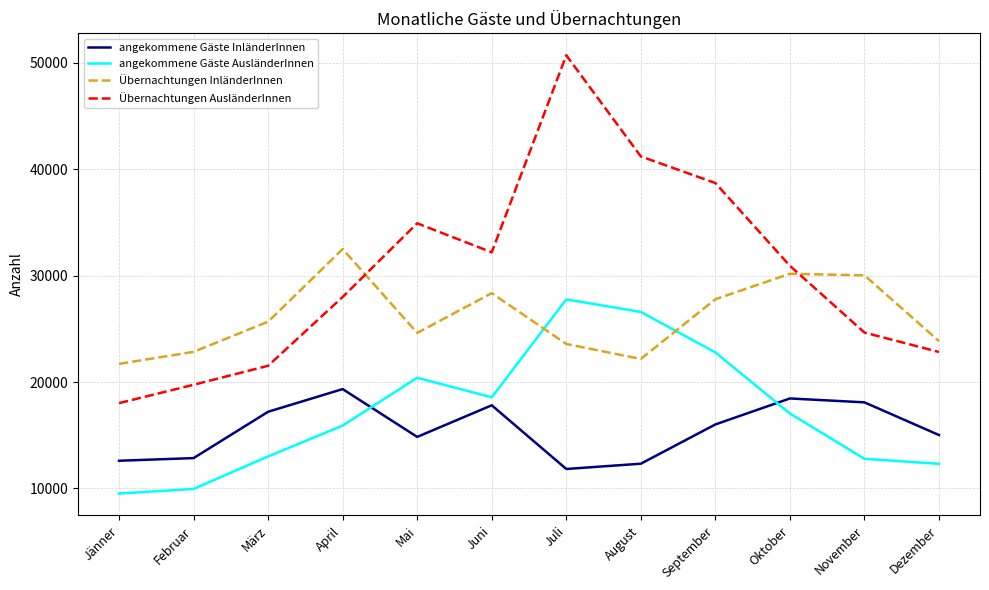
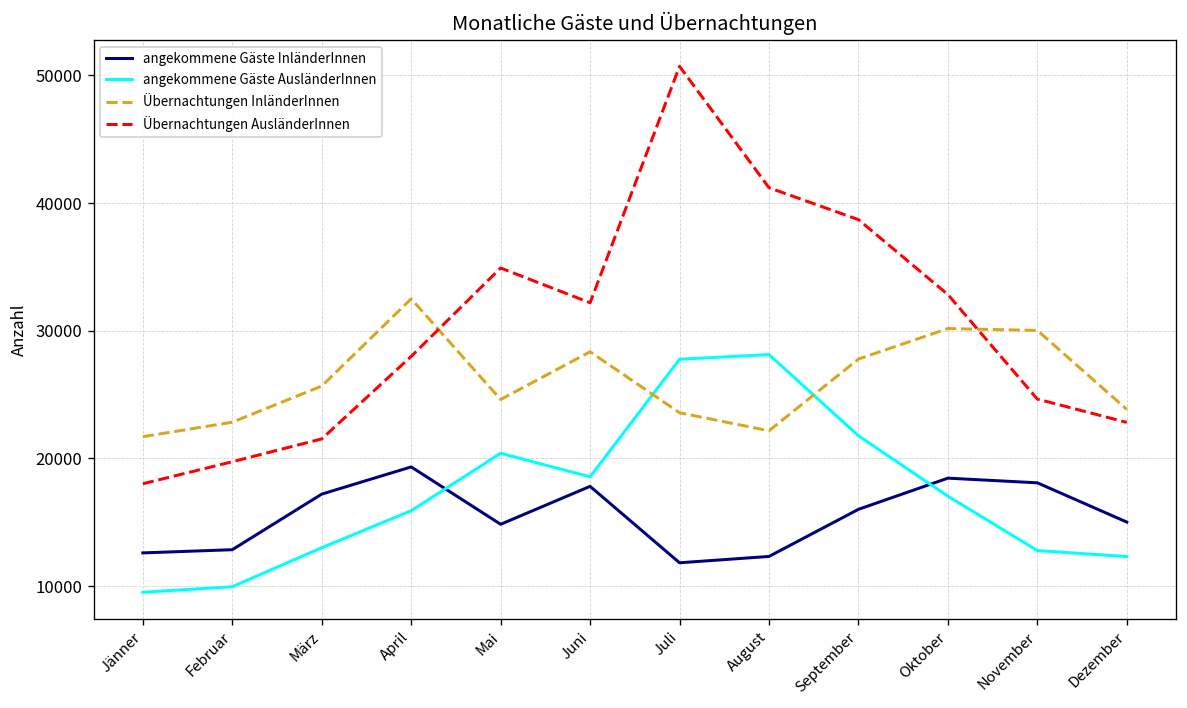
angekommene Gäste AusländerInnen, August: 26600 -> 28100
angekommene Gäste AusländerInnen, September: 22800 -> 21800
Übernachtungen AusländerInnen, Oktober: 30900 -> 32800
